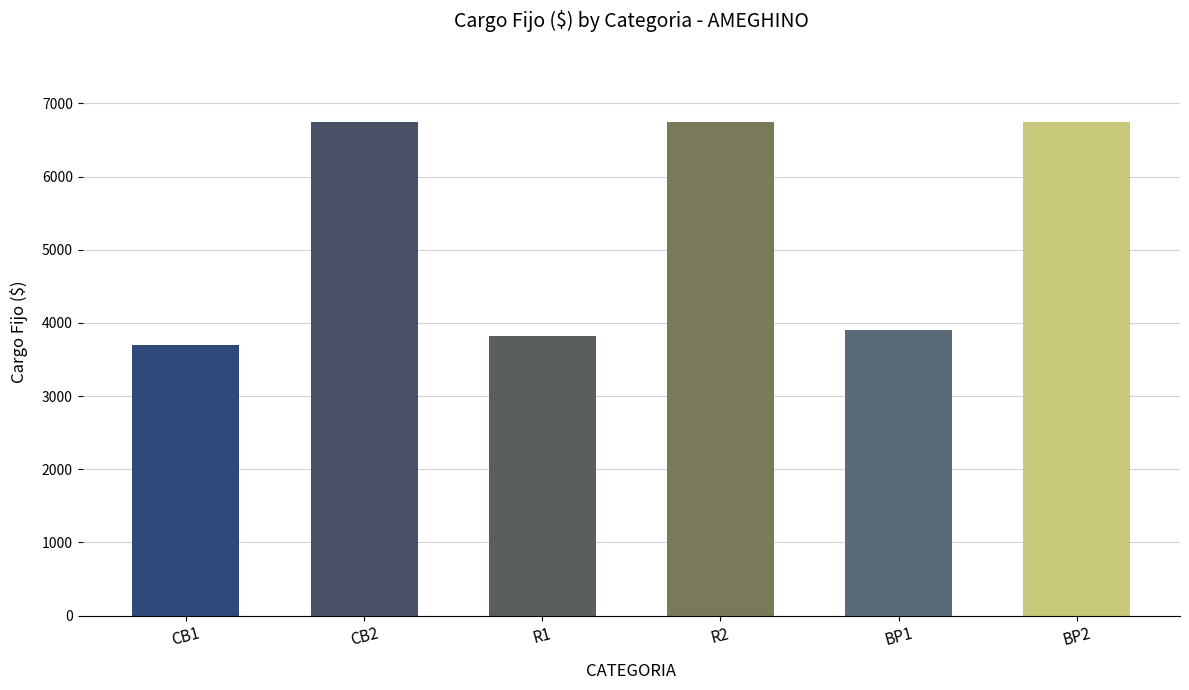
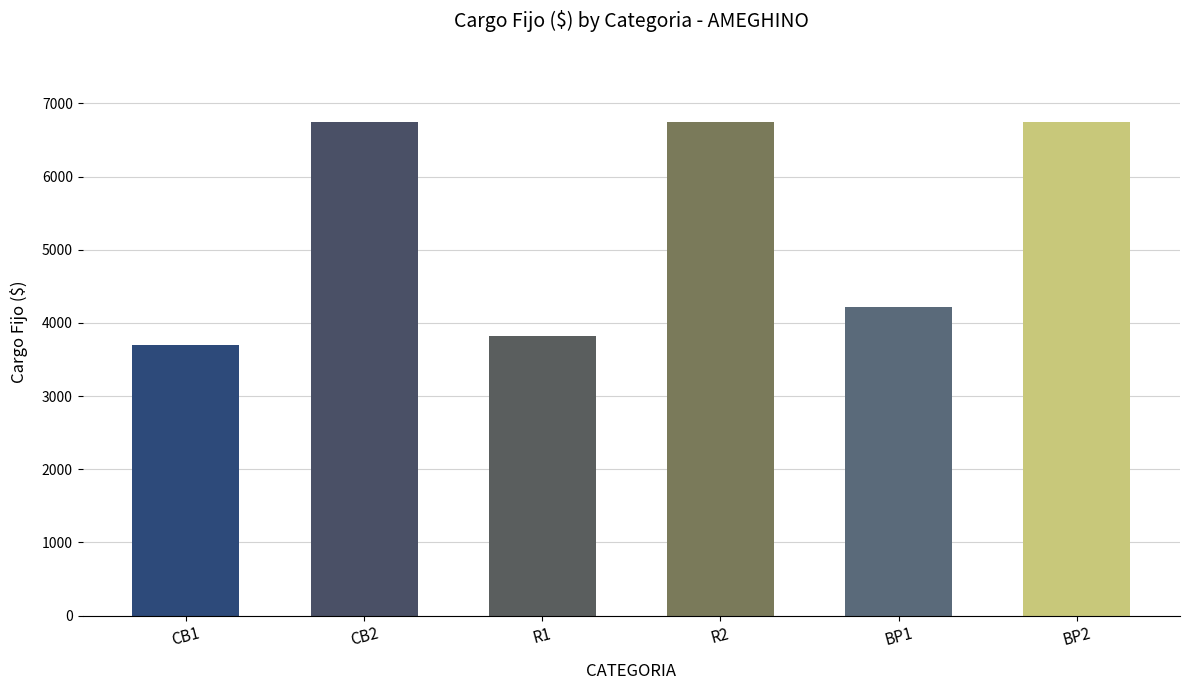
BP1: 3900 -> 4200
